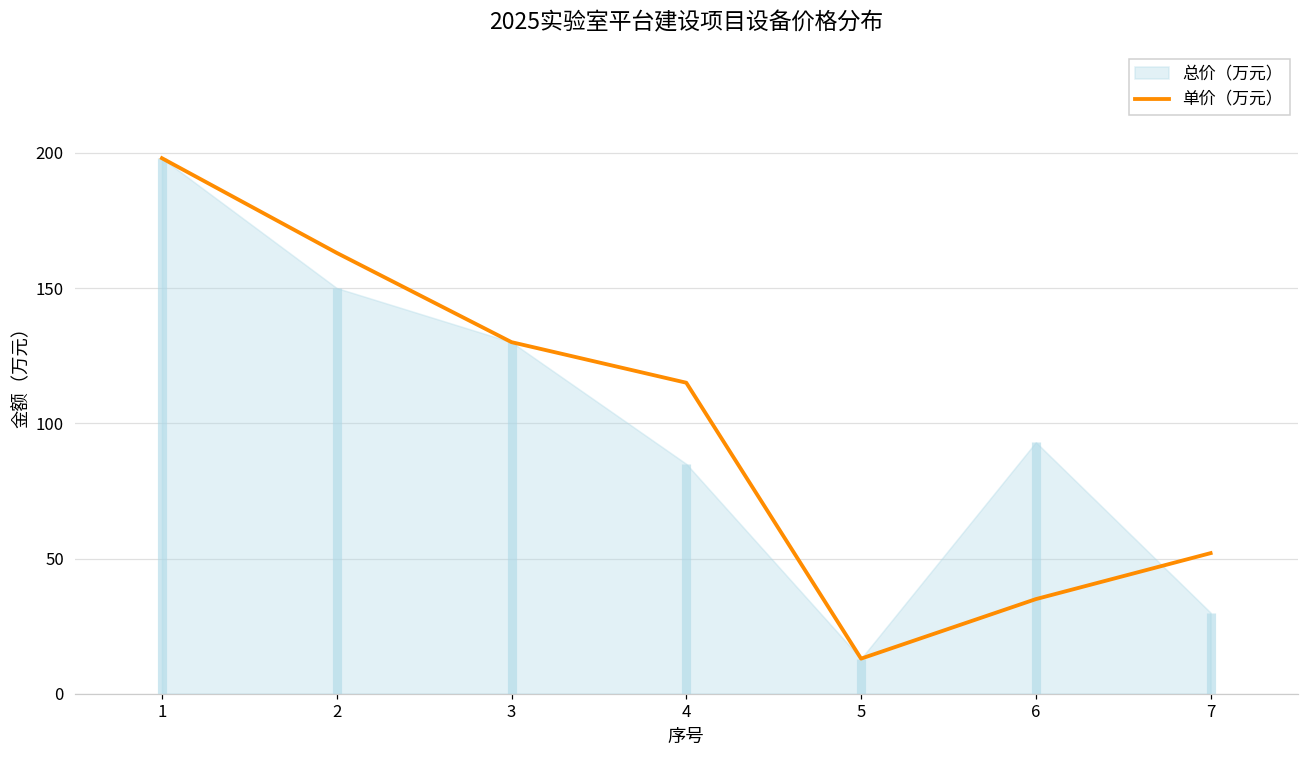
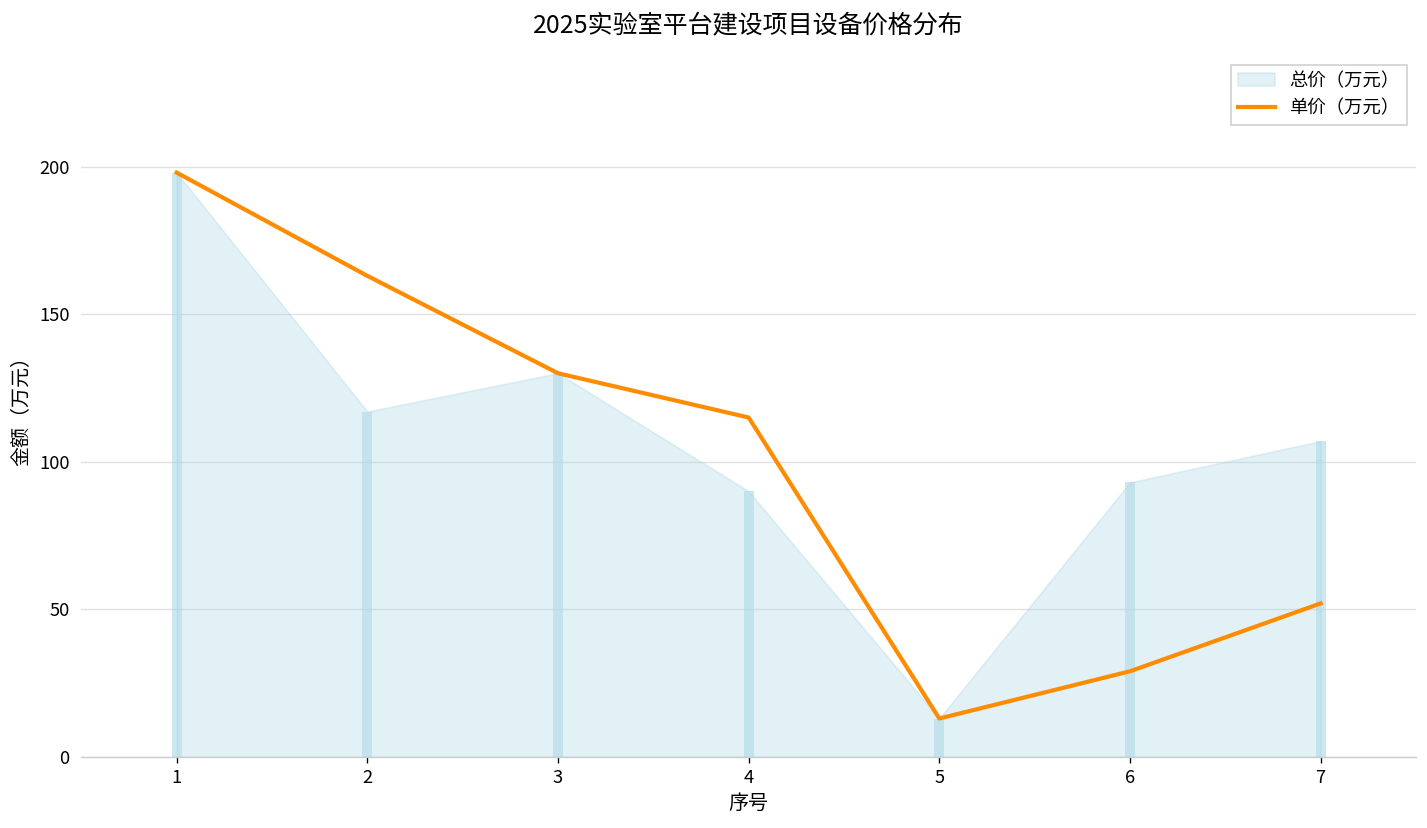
总价（万元）, 2: 150 -> 117
总价（万元）, 4: 85 -> 90
单价（万元）, 6: 35 -> 29
总价（万元）, 7: 30 -> 107
